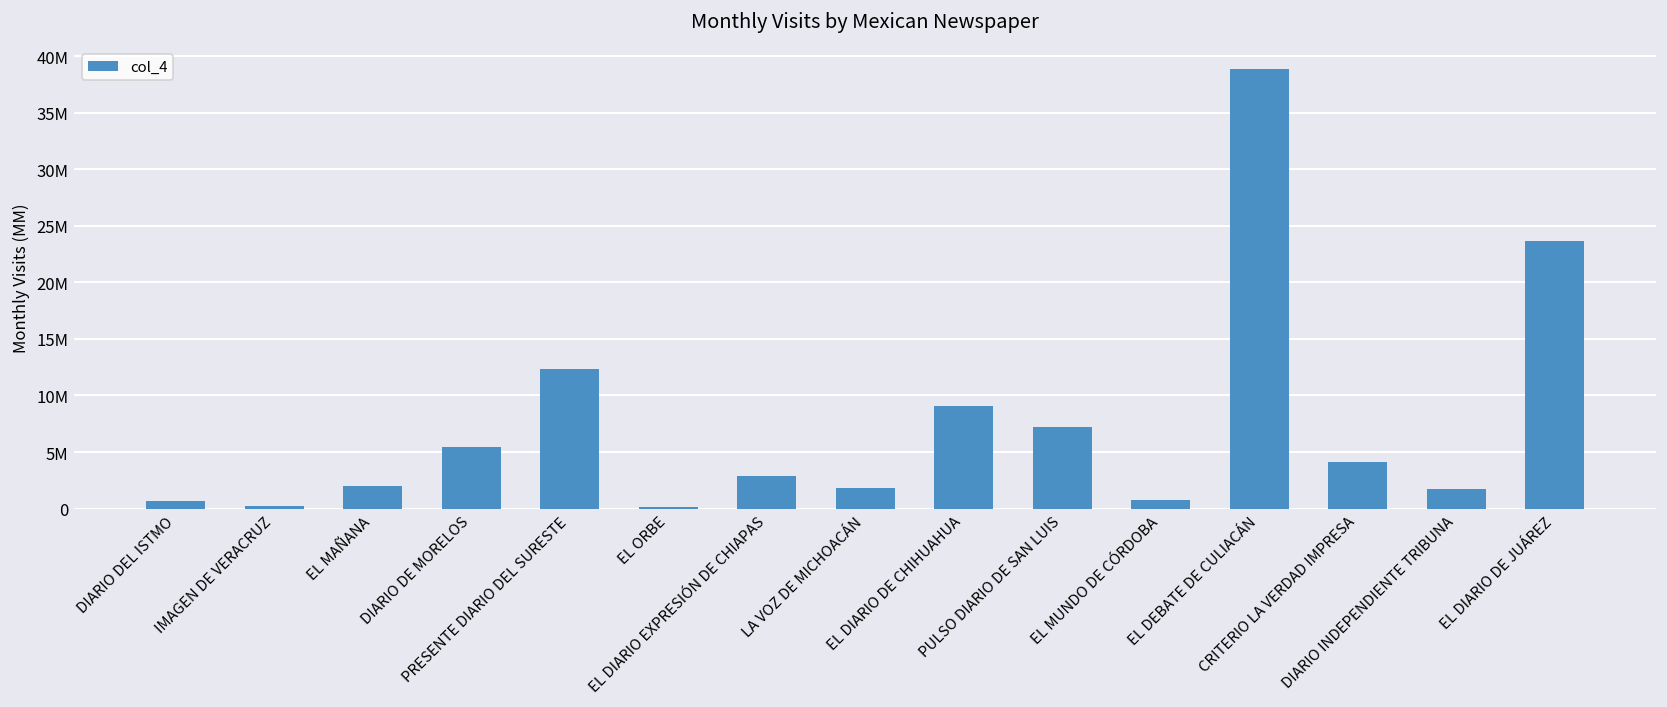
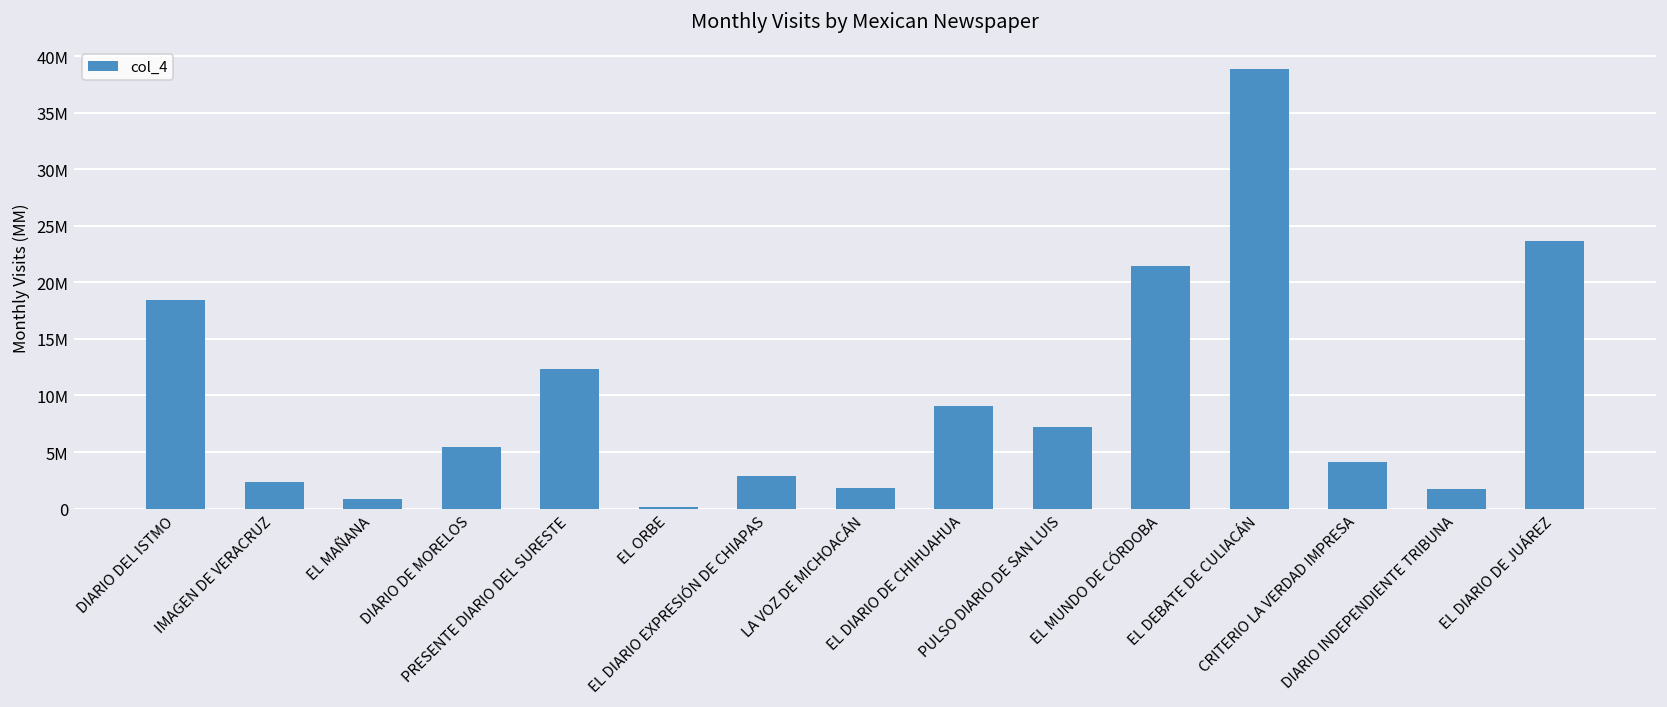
DIARIO DEL ISTMO: 1000000 -> 18000000
IMAGEN DE VERACRUZ: 0 -> 2000000
EL MAÑANA: 2000000 -> 1000000
EL MUNDO DE CÓRDOBA: 1000000 -> 21000000
